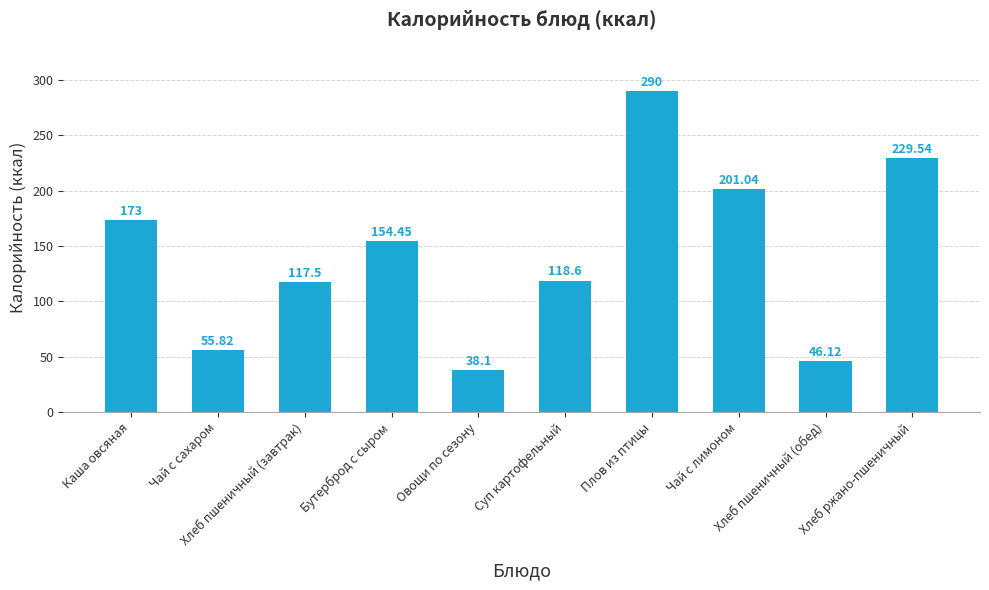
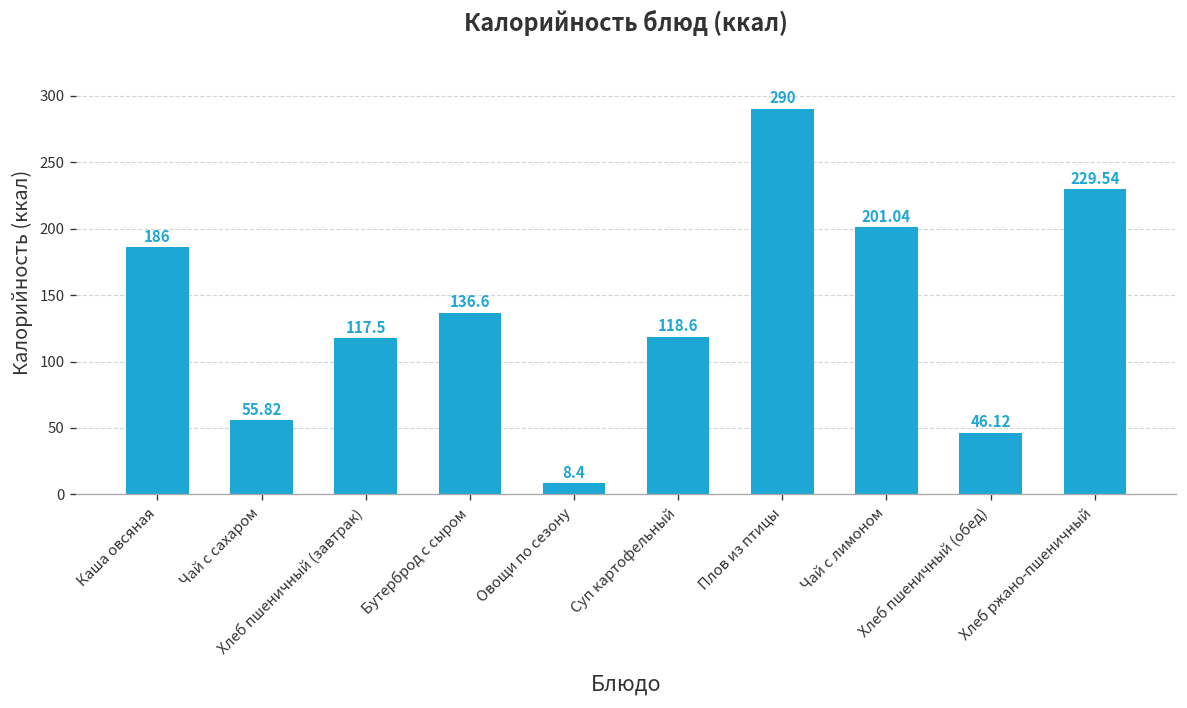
Каша овсяная: 173 -> 186
Бутерброд с сыром: 154.45 -> 136.6
Овощи по сезону: 38.1 -> 8.4
